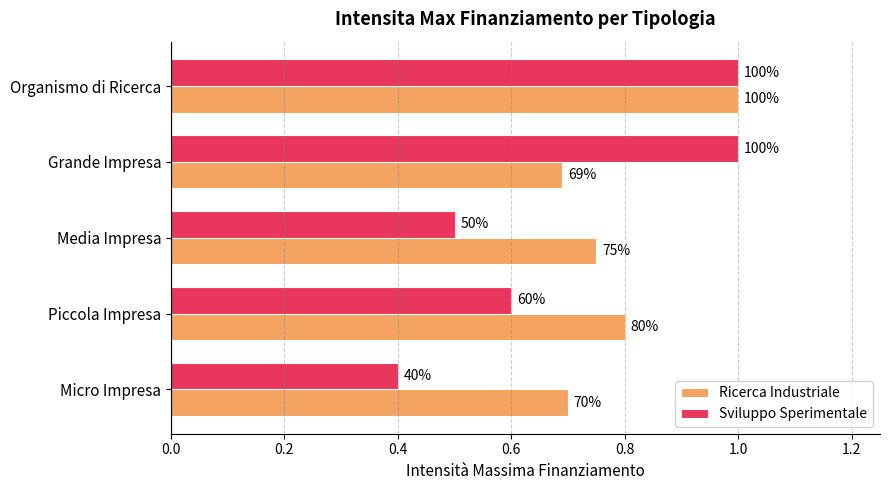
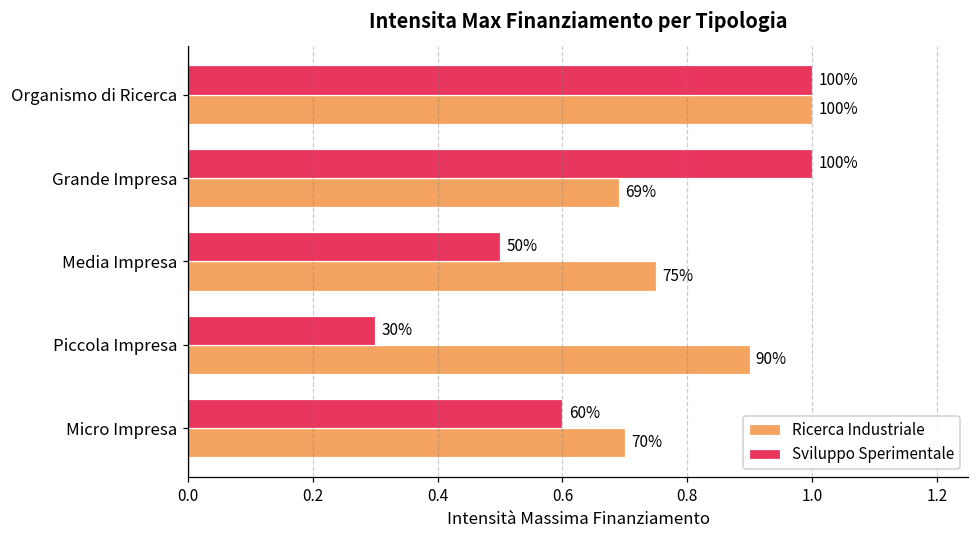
Sviluppo Sperimentale, Piccola Impresa: 60% -> 30%
Ricerca Industriale, Piccola Impresa: 80% -> 90%
Sviluppo Sperimentale, Micro Impresa: 40% -> 60%
